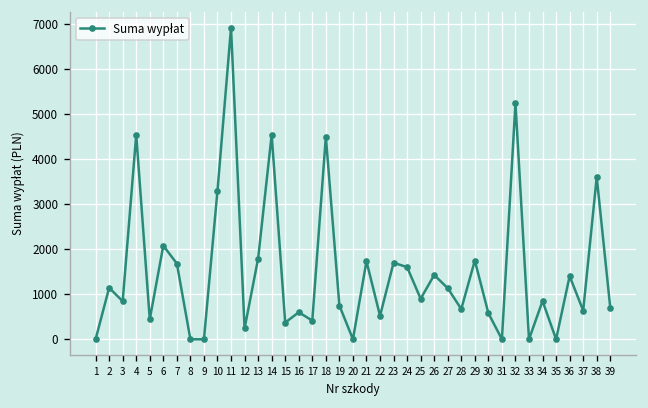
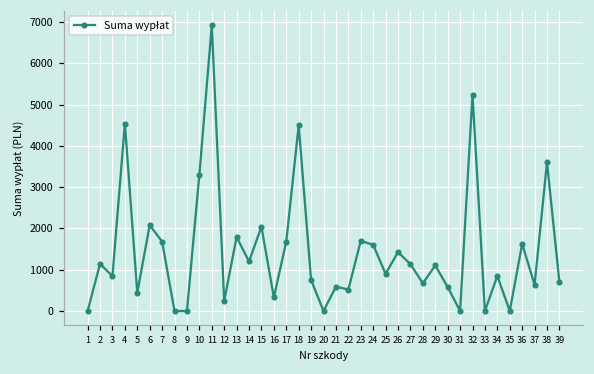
14: 4500 -> 1200
15: 400 -> 2000
16: 600 -> 300
17: 400 -> 1700
21: 1700 -> 600
29: 1700 -> 1100
36: 1400 -> 1600
